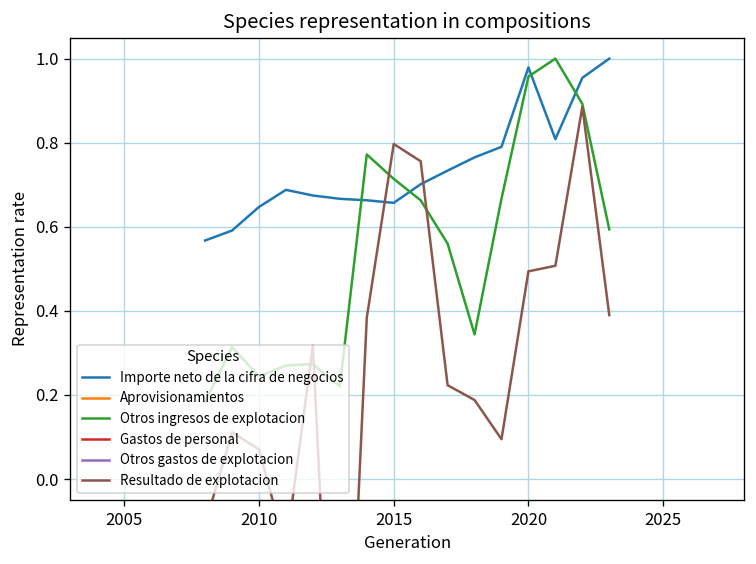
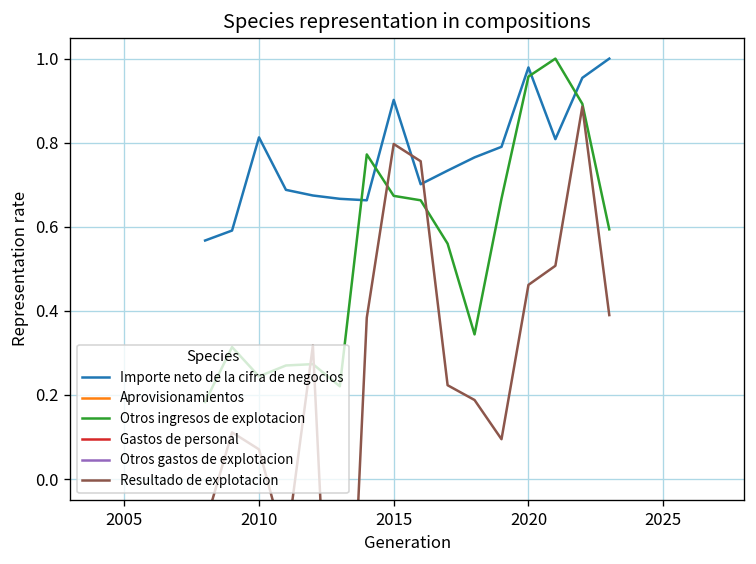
Importe neto de la cifra de negocios, 2010: 0.65 -> 0.81
Importe neto de la cifra de negocios, 2015: 0.66 -> 0.90
Otros ingresos de explotacion, 2015: 0.71 -> 0.67
Resultado de explotacion, 2020: 0.49 -> 0.46
